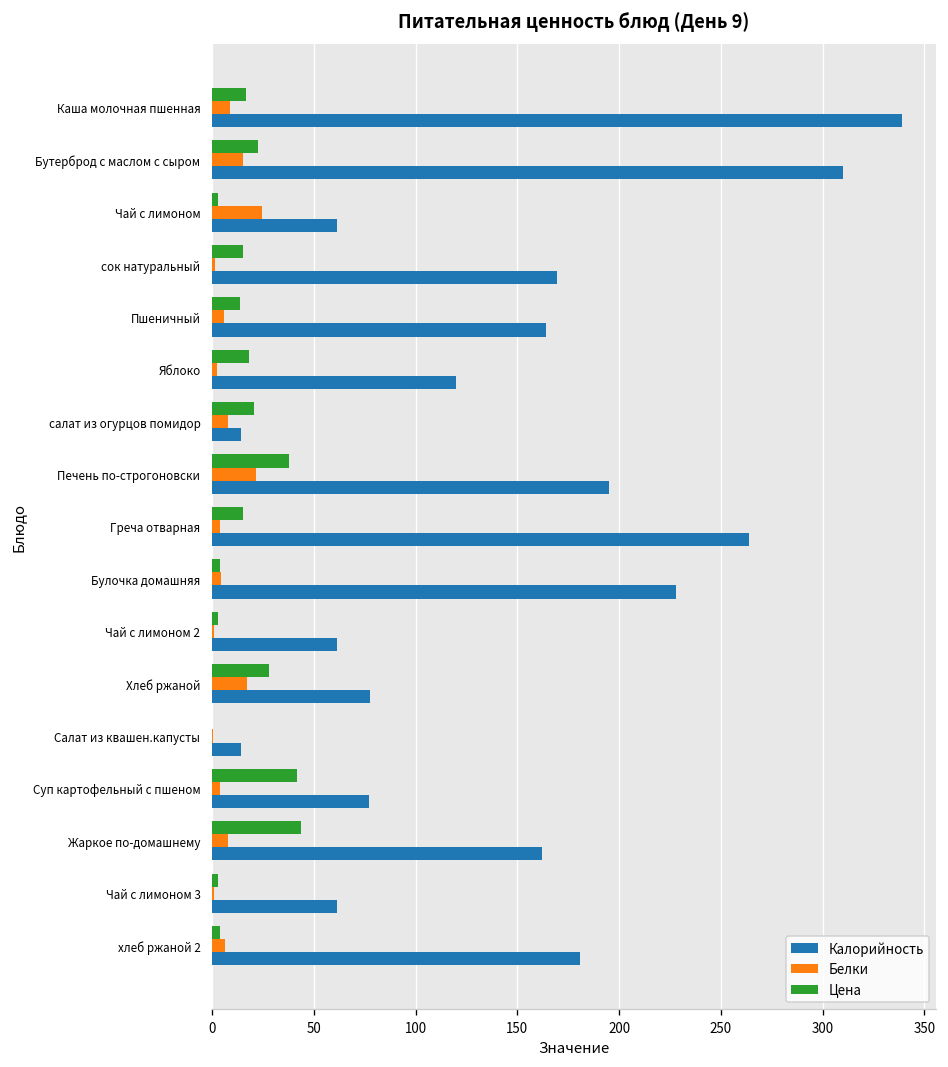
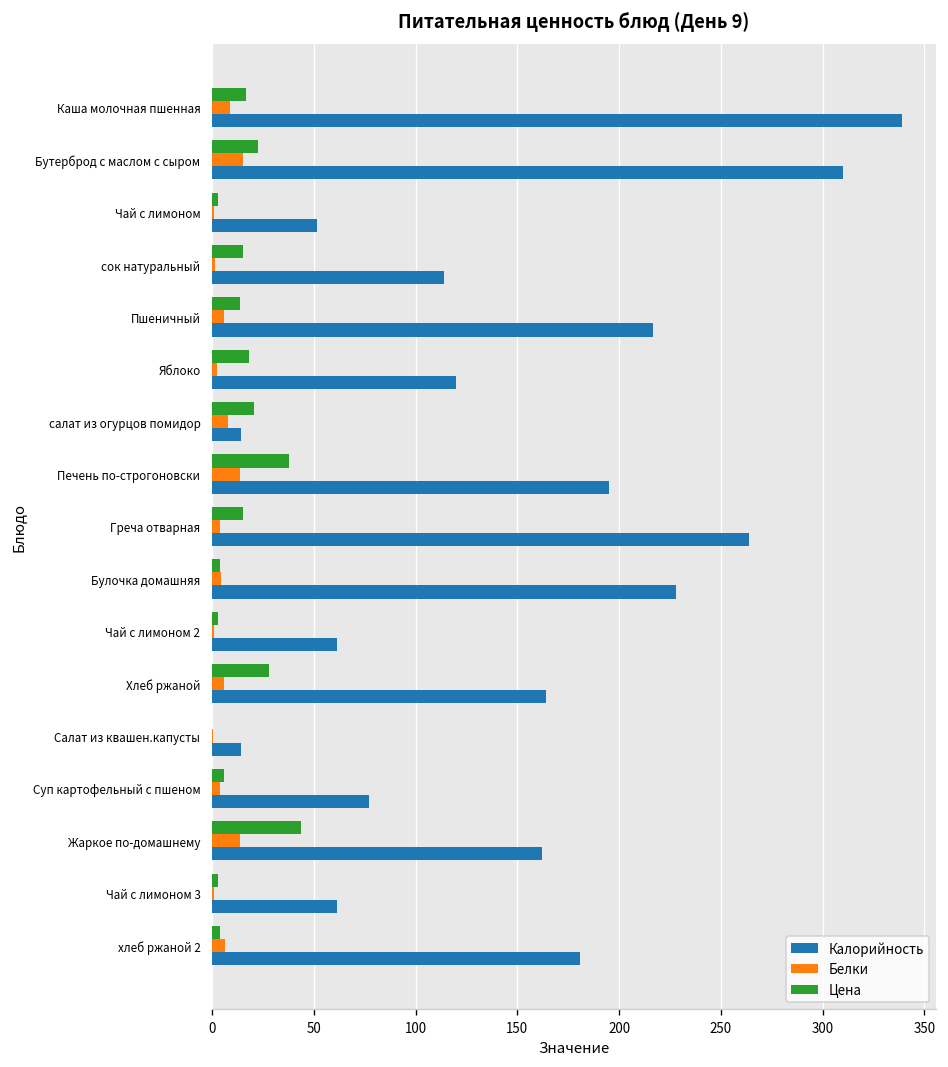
Белки, Чай с лимоном: 25 -> 1
Калорийность, Чай с лимоном: 62 -> 52
Калорийность, сок натуральный: 169 -> 114
Калорийность, Пшеничный: 164 -> 217
Белки, Печень по-строгоновски: 22 -> 14
Белки, Хлеб ржаной: 17 -> 6
Калорийность, Хлеб ржаной: 78 -> 164
Цена, Суп картофельный с пшеном: 42 -> 6
Белки, Жаркое по-домашнему: 8 -> 14
